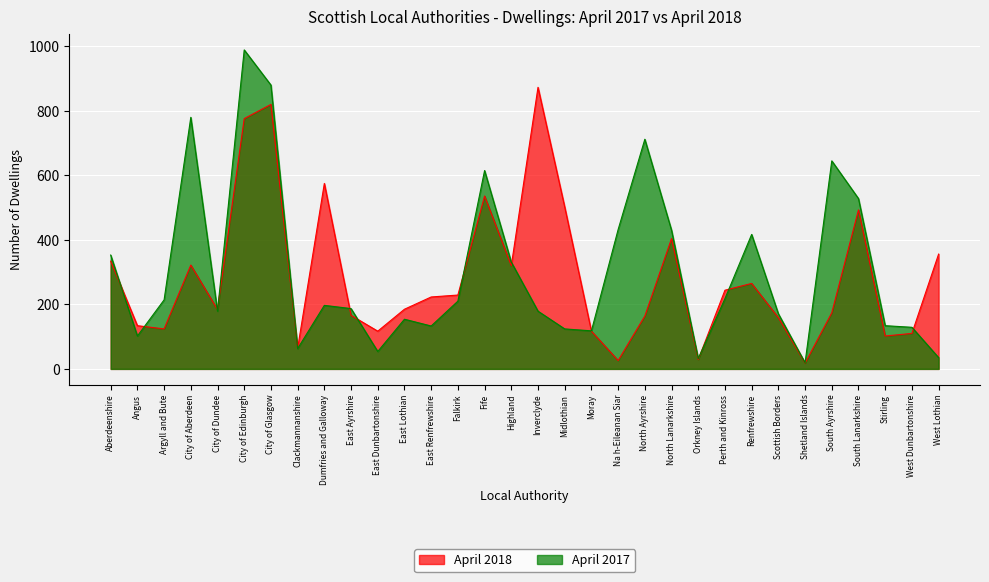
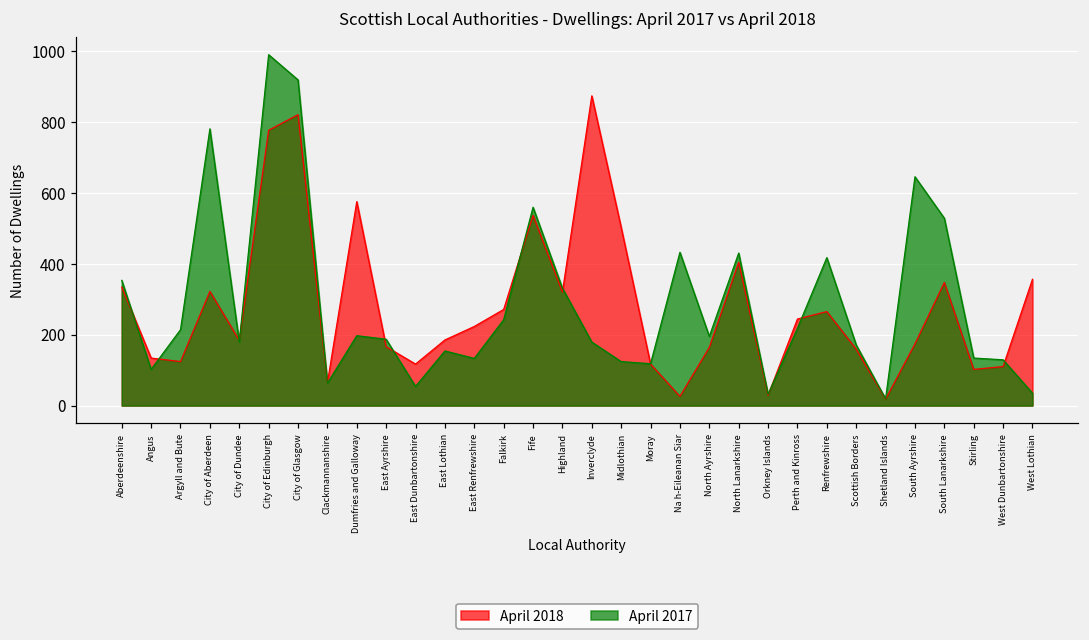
April 2017, City of Glasgow: 880 -> 920
April 2018, Falkirk: 230 -> 270
April 2017, Falkirk: 210 -> 240
April 2017, Fife: 620 -> 560
April 2017, North Ayrshire: 710 -> 200
April 2018, South Lanarkshire: 490 -> 350
